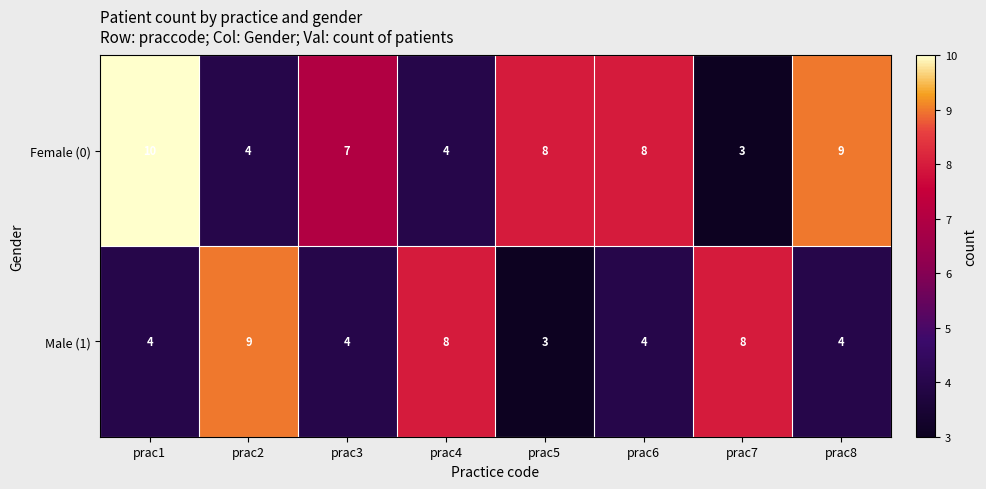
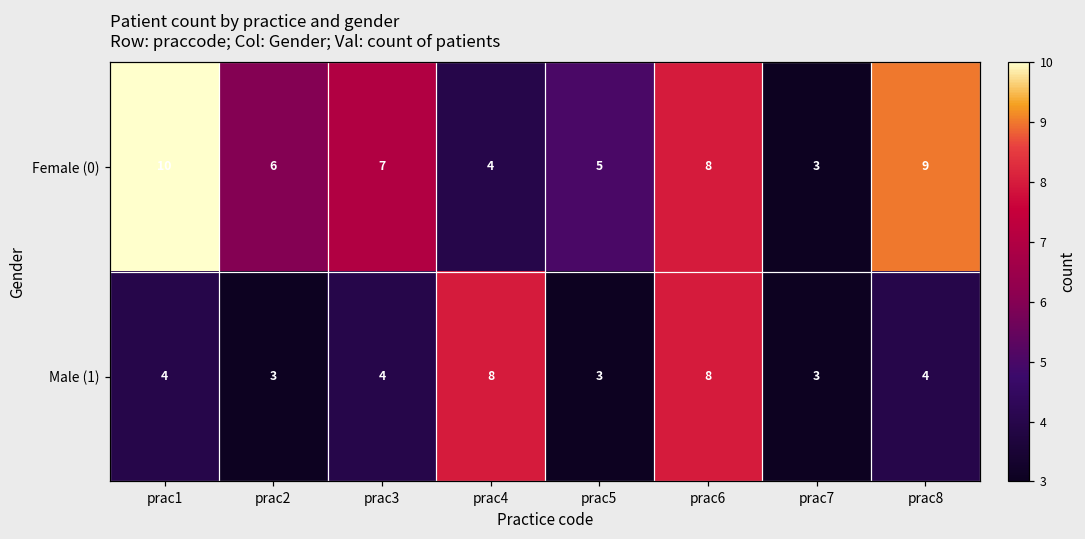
Female (0), prac2: 4 -> 6
Female (0), prac5: 8 -> 5
Male (1), prac2: 9 -> 3
Male (1), prac6: 4 -> 8
Male (1), prac7: 8 -> 3
